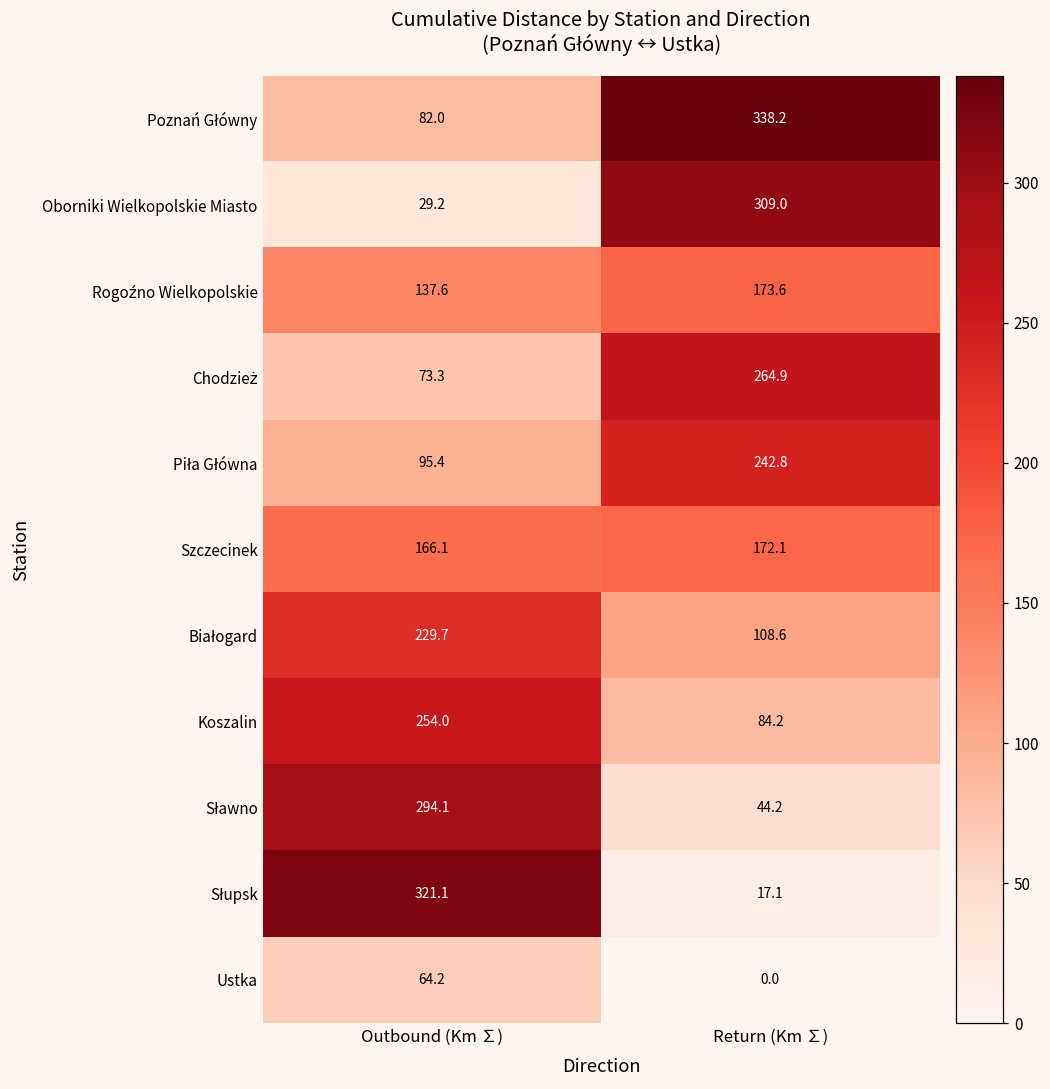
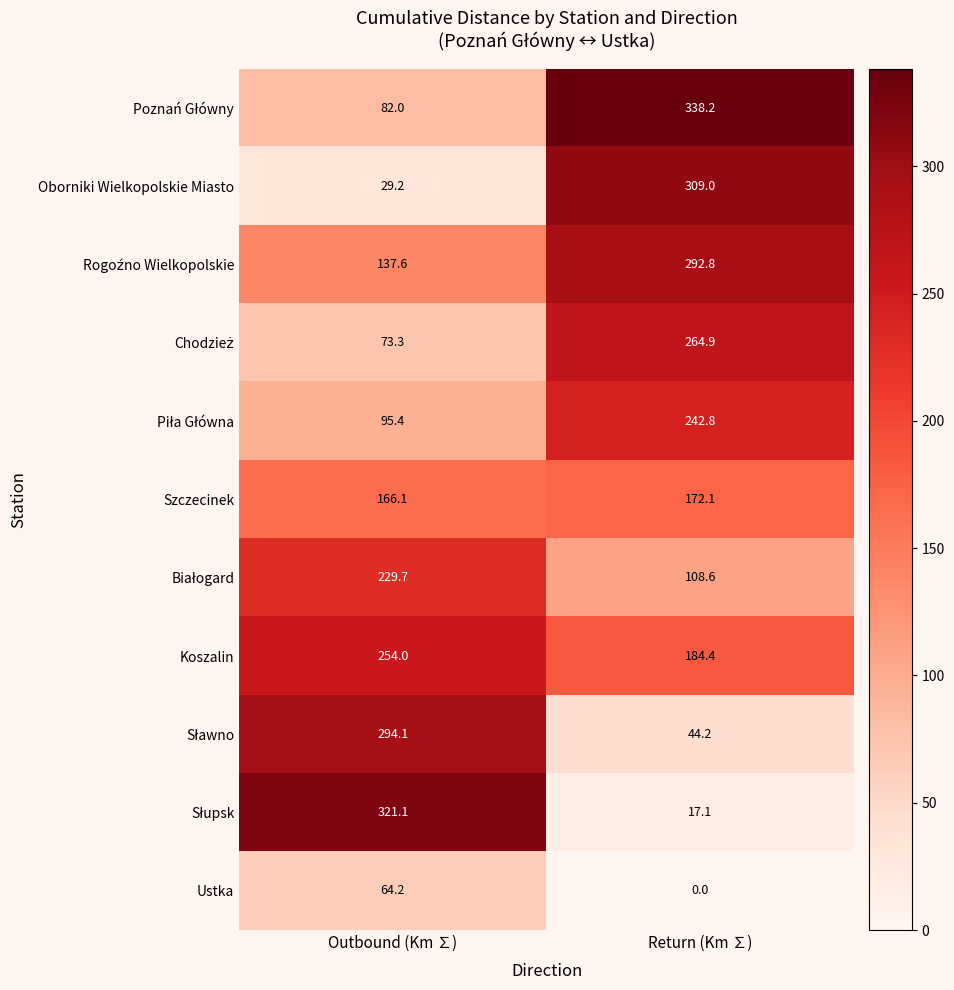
Rogoźno Wielkopolskie, Return (Km ∑): 173.6 -> 292.8
Koszalin, Return (Km ∑): 84.2 -> 184.4
